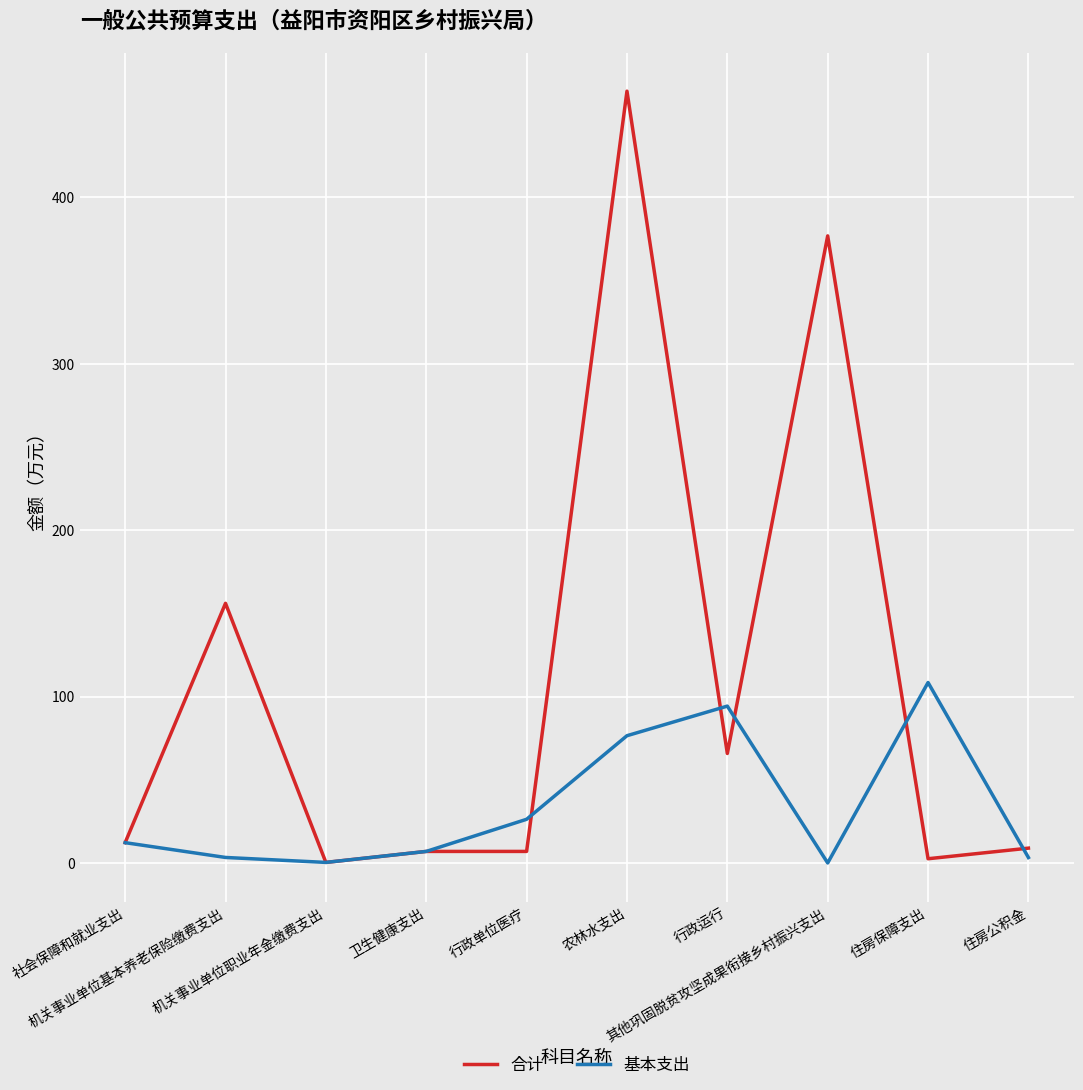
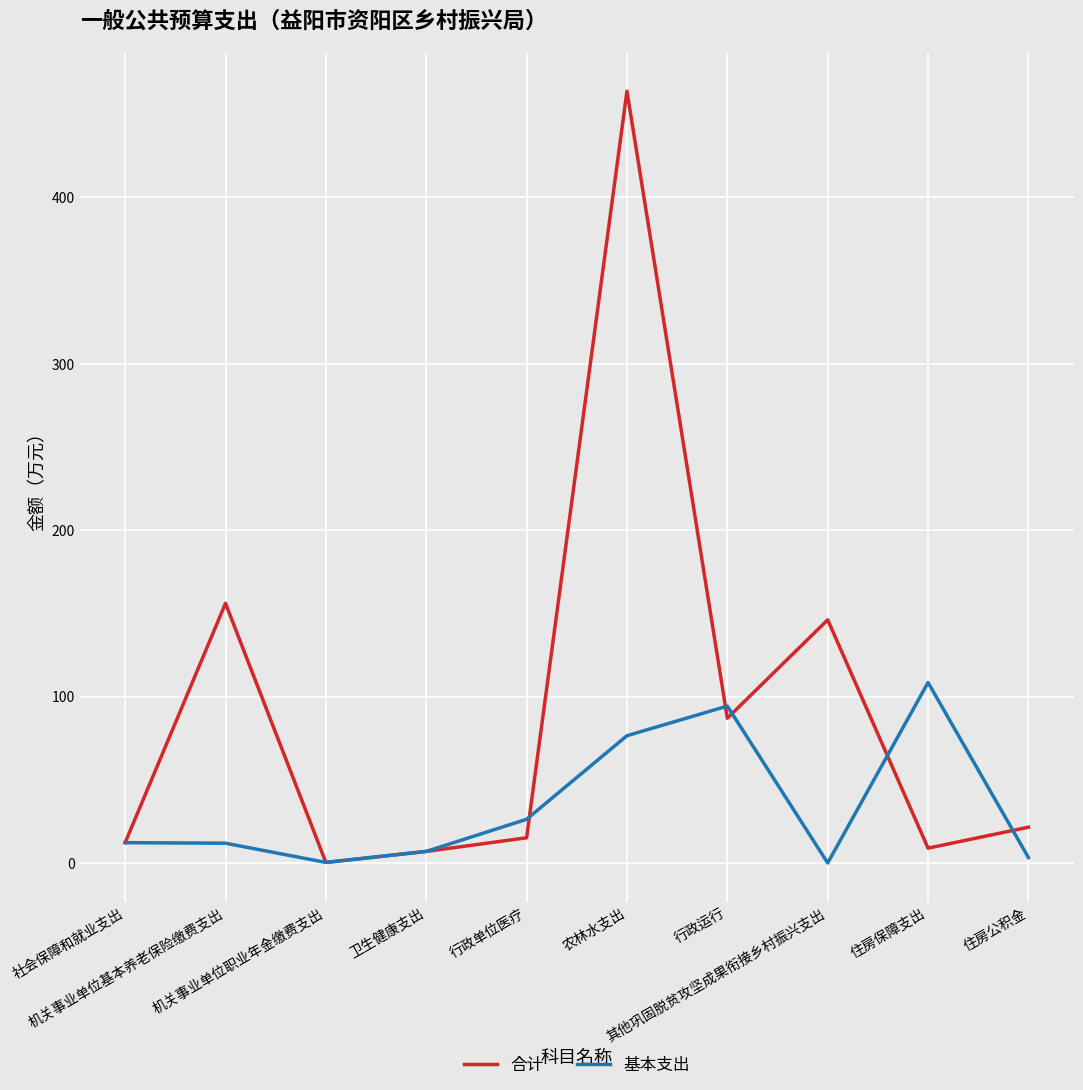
基本支出, 机关事业单位基本养老保险缴费支出: 3 -> 12
合计, 行政单位医疗: 7 -> 15
合计, 行政运行: 66 -> 87
合计, 其他巩固脱贫攻坚成果衔接乡村振兴支出: 377 -> 146
合计, 住房保障支出: 3 -> 9
合计, 住房公积金: 9 -> 21
